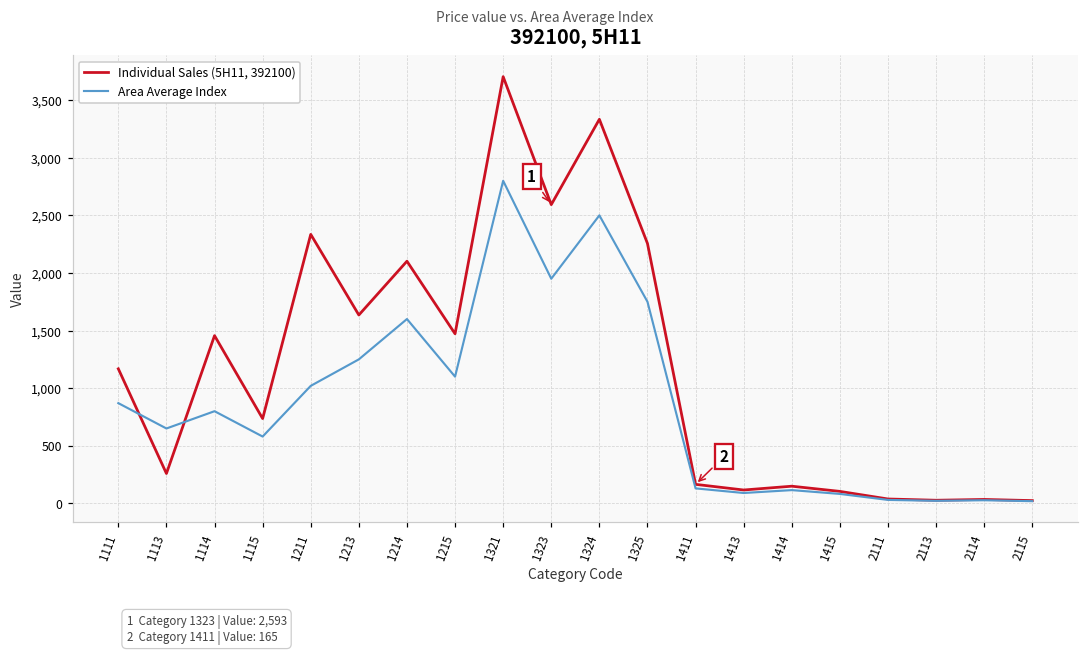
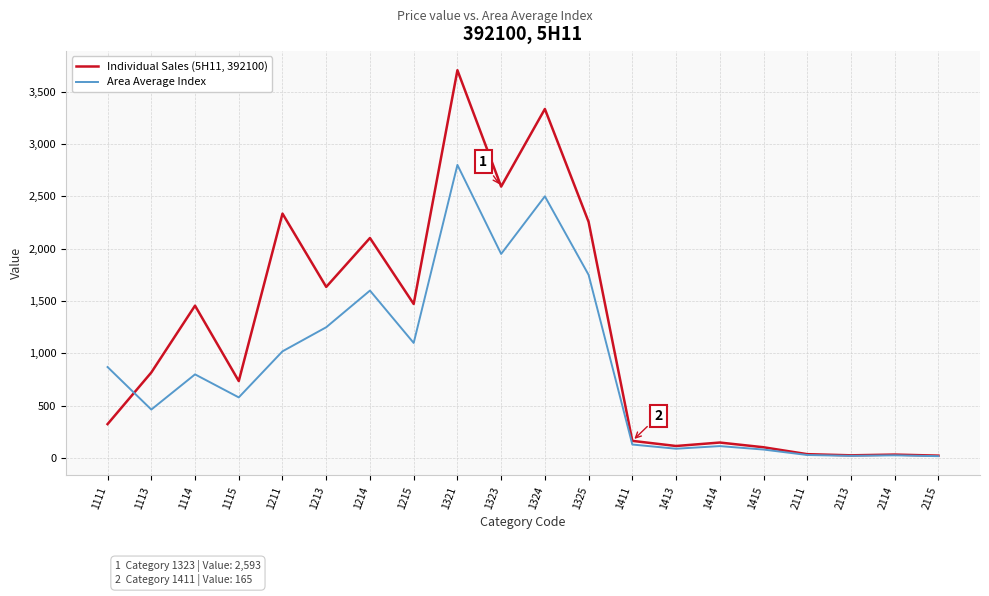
Individual Sales (5H11, 392100), 1111: 1,170 -> 330
Individual Sales (5H11, 392100), 1113: 260 -> 820
Area Average Index, 1113: 650 -> 460
